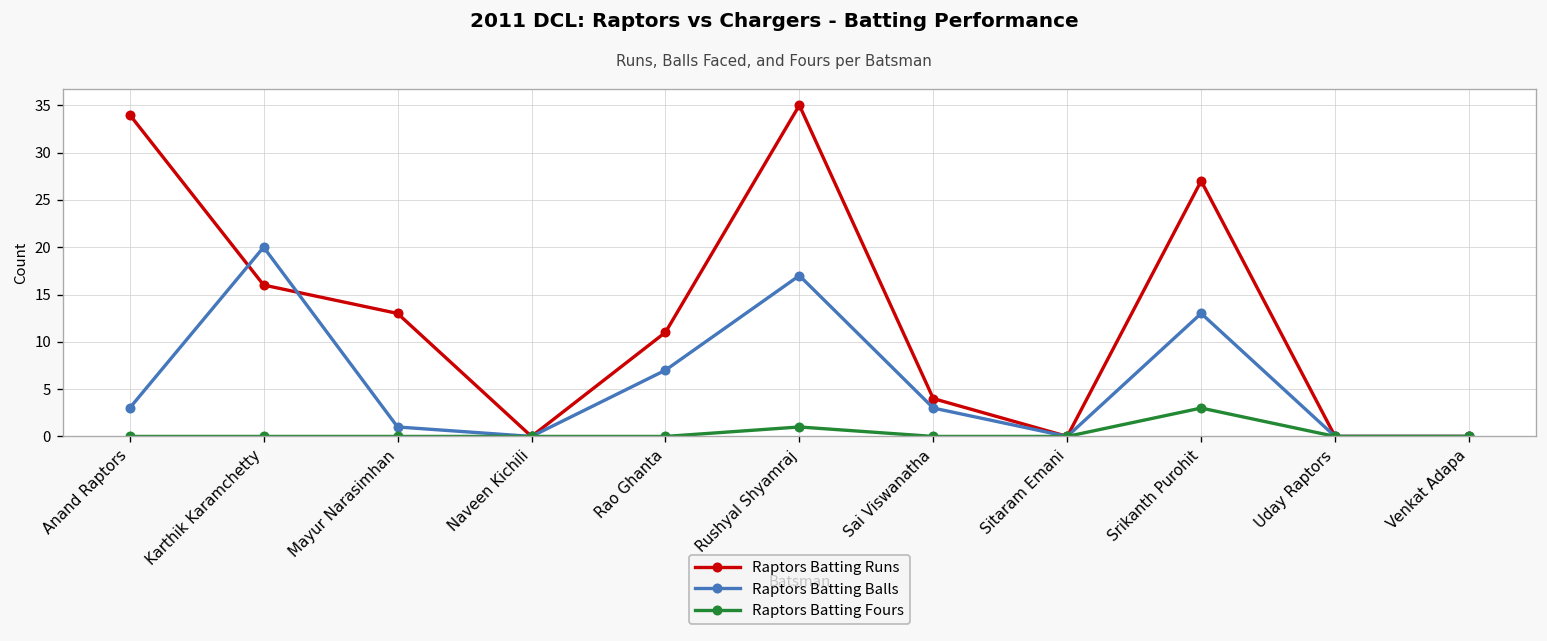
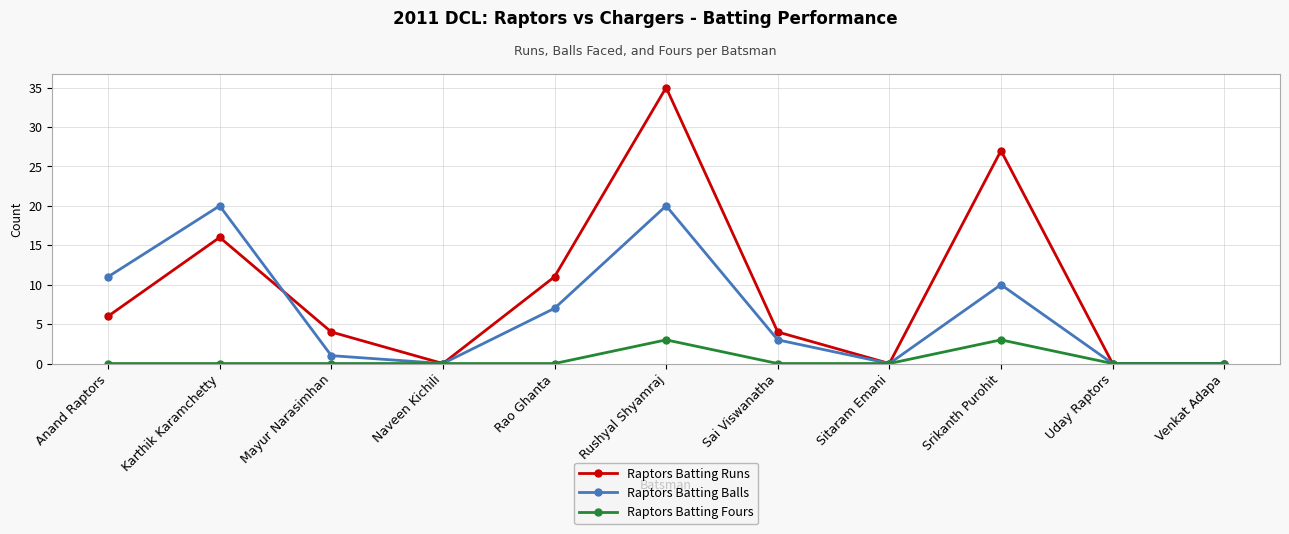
Raptors Batting Runs, Anand Raptors: 34 -> 6
Raptors Batting Balls, Anand Raptors: 3 -> 11
Raptors Batting Runs, Mayur Narasimhan: 13 -> 4
Raptors Batting Balls, Rushyal Shyamraj: 17 -> 20
Raptors Batting Fours, Rushyal Shyamraj: 1 -> 3
Raptors Batting Balls, Srikanth Purohit: 13 -> 10
